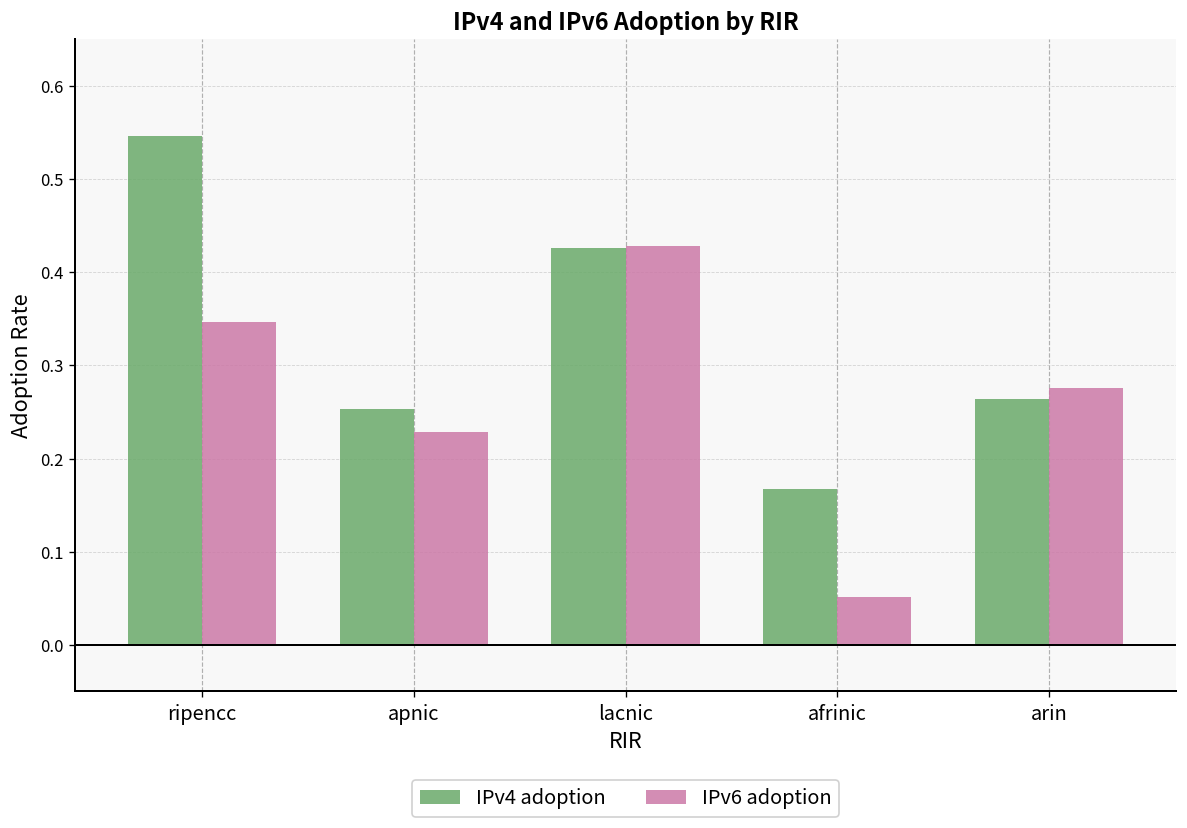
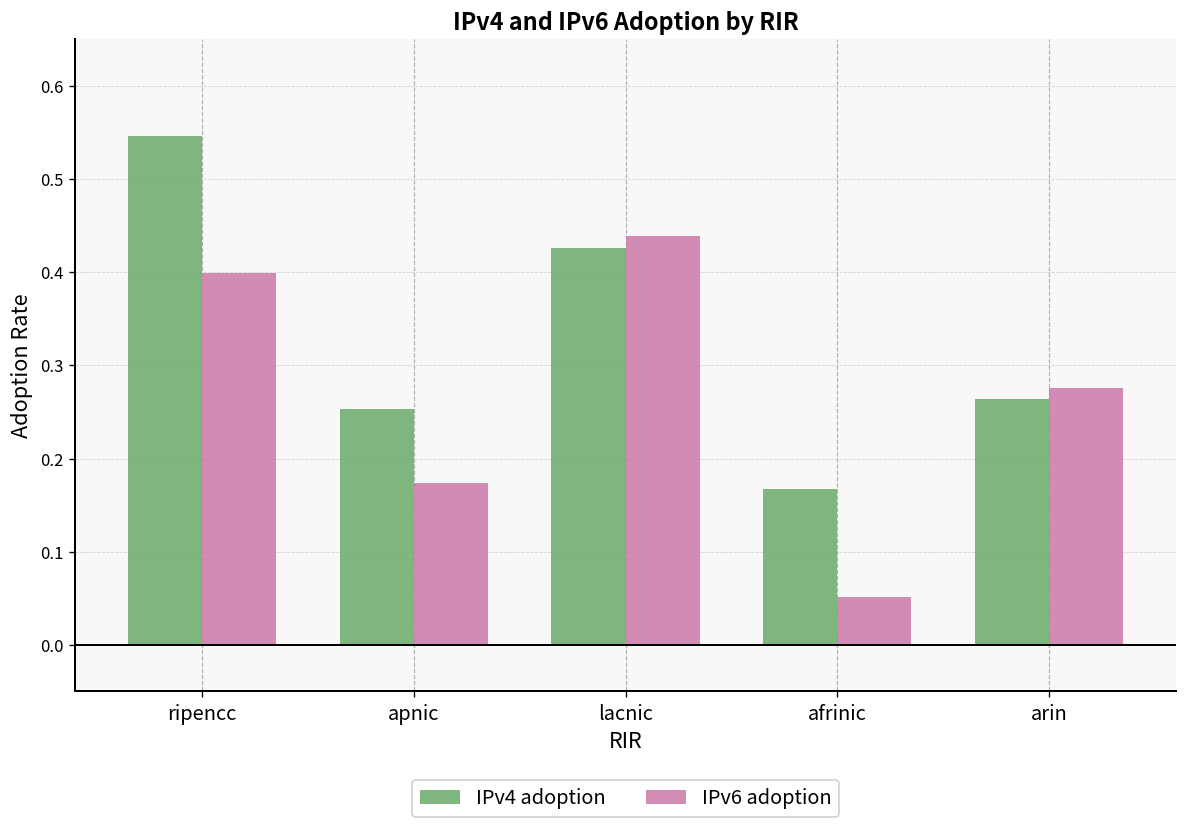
IPv6 adoption, ripencc: 0.35 -> 0.40
IPv6 adoption, apnic: 0.23 -> 0.17
IPv6 adoption, lacnic: 0.43 -> 0.44
